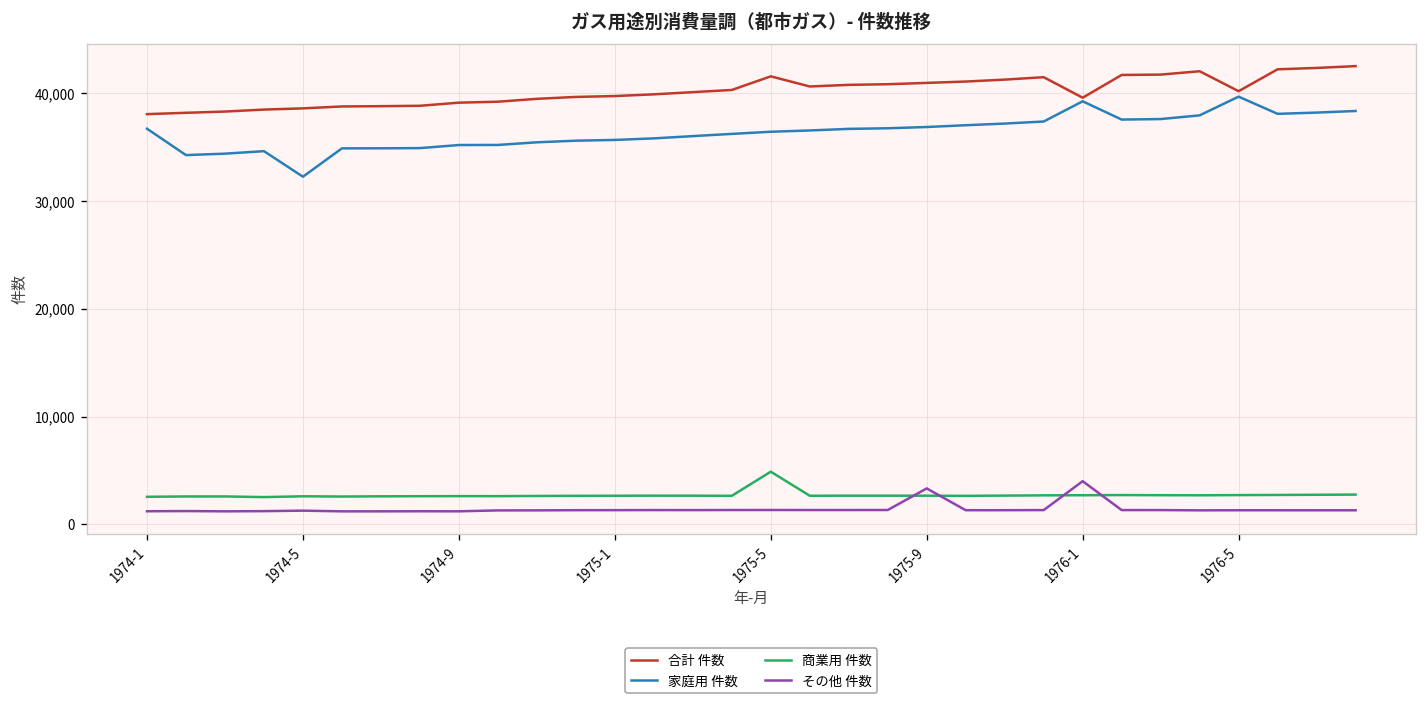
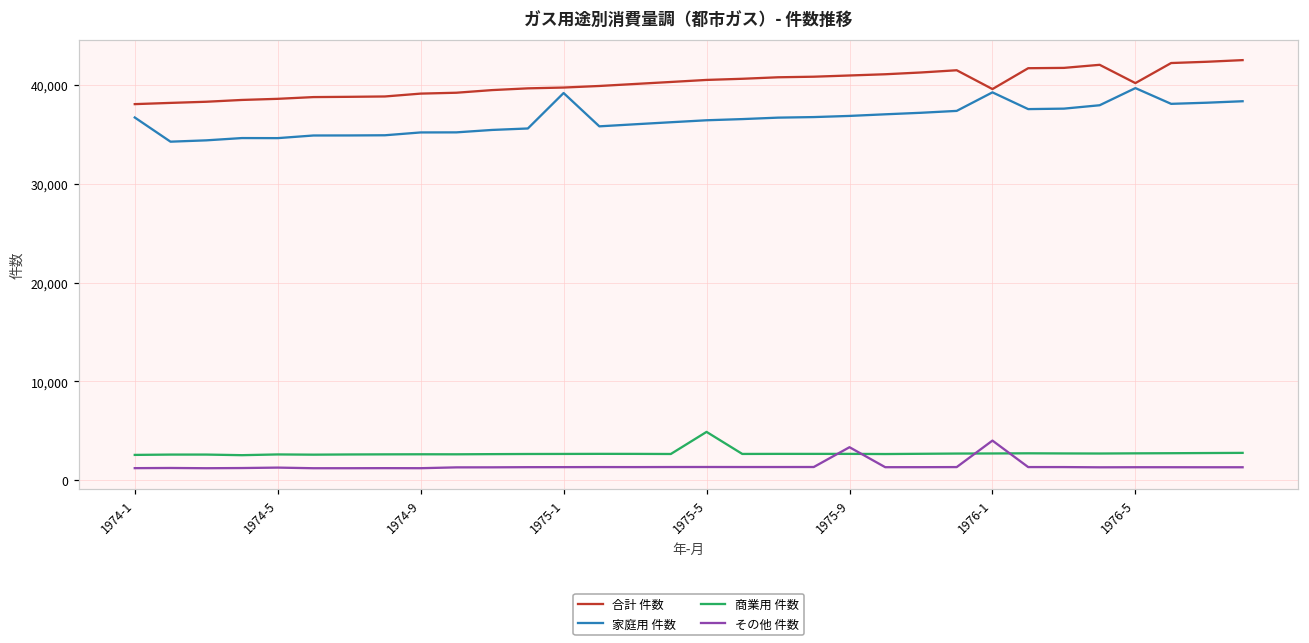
家庭用 件数, 1974-5: 32,000 -> 35,000
家庭用 件数, 1975-1: 36,000 -> 39,000
合計 件数, 1975-5: 42,000 -> 41,000
